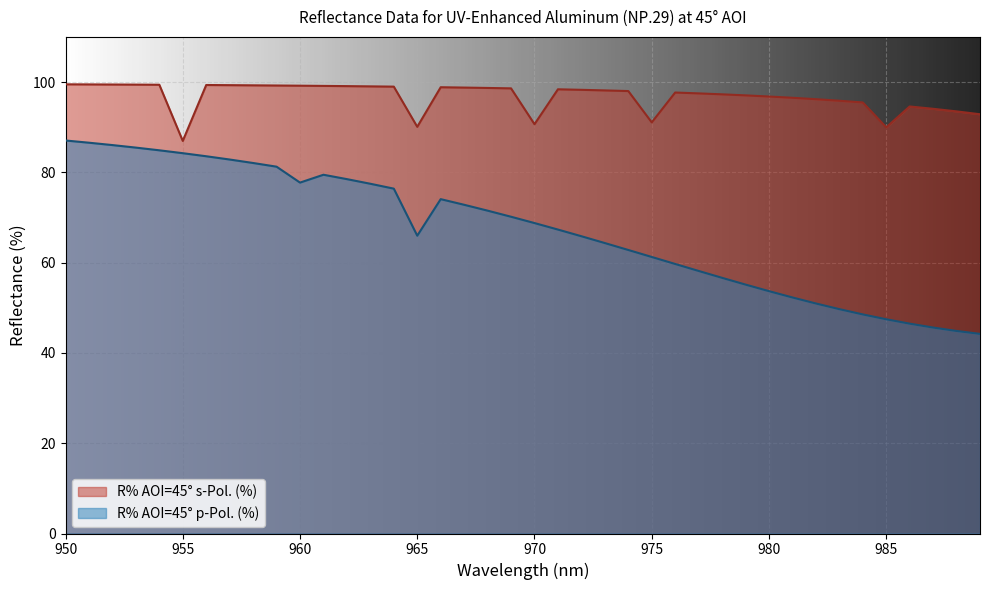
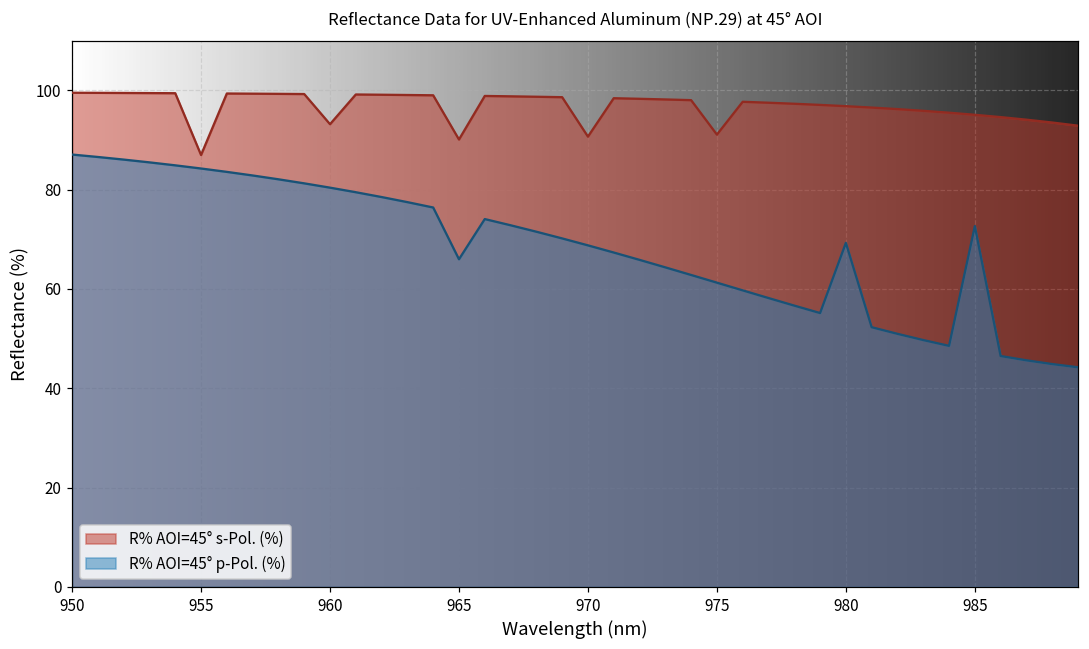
R% AOI=45° s-Pol. (%), 960: 99 -> 93
R% AOI=45° p-Pol. (%), 960: 78 -> 80
R% AOI=45° p-Pol. (%), 980: 54 -> 69
R% AOI=45° s-Pol. (%), 985: 90 -> 95
R% AOI=45° p-Pol. (%), 985: 47 -> 73
